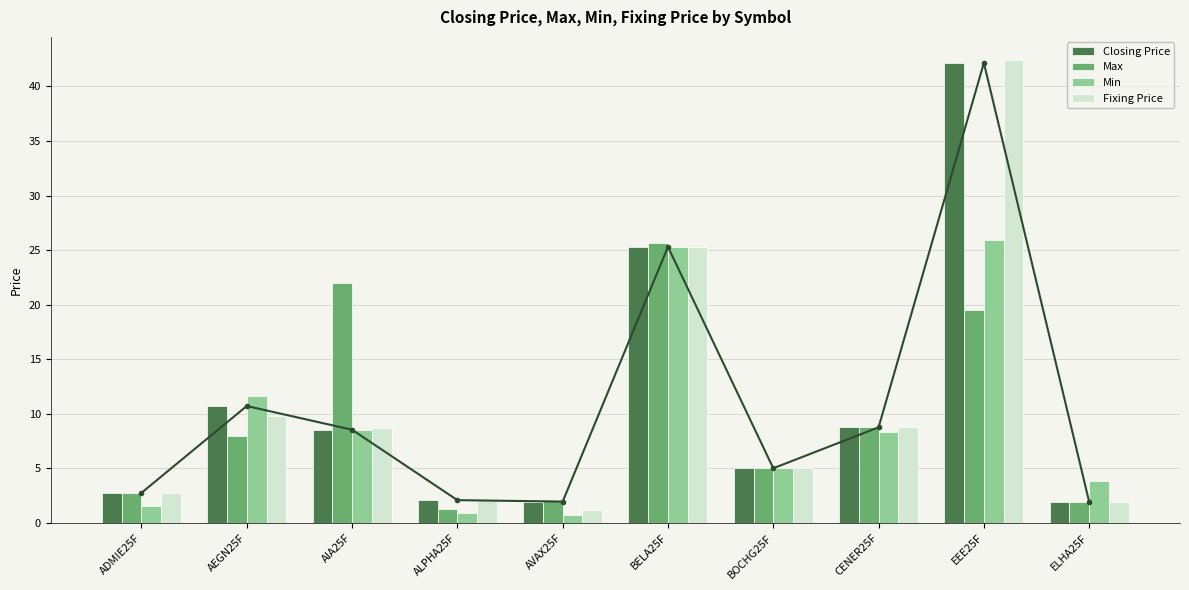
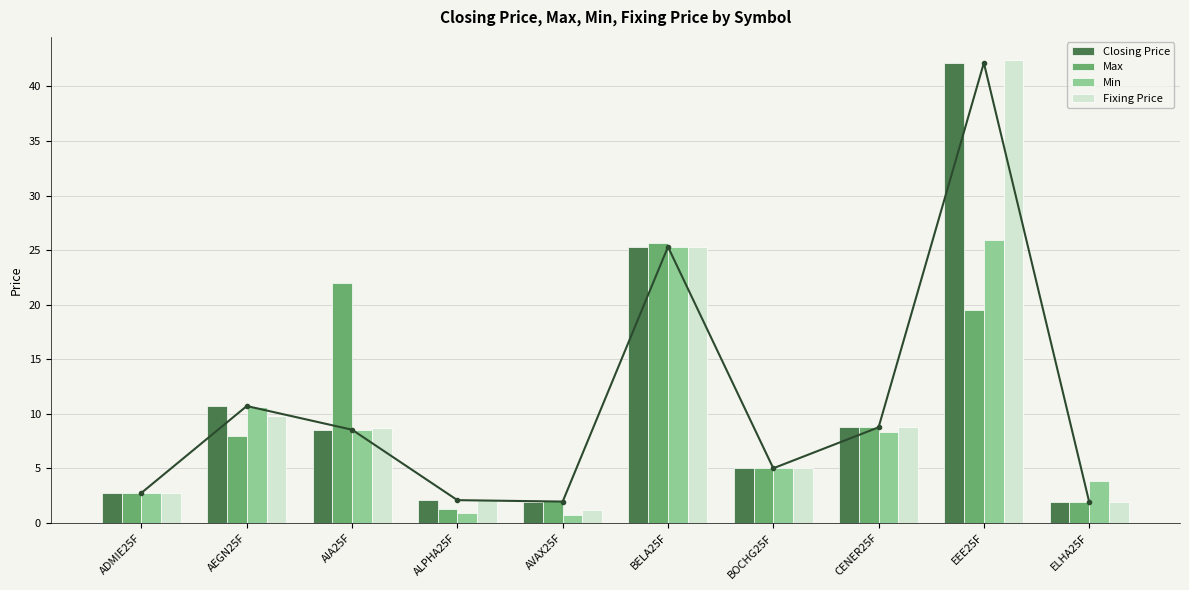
Min, ADMIE25F: 1.6 -> 2.8
Min, AEGN25F: 11.6 -> 10.6
